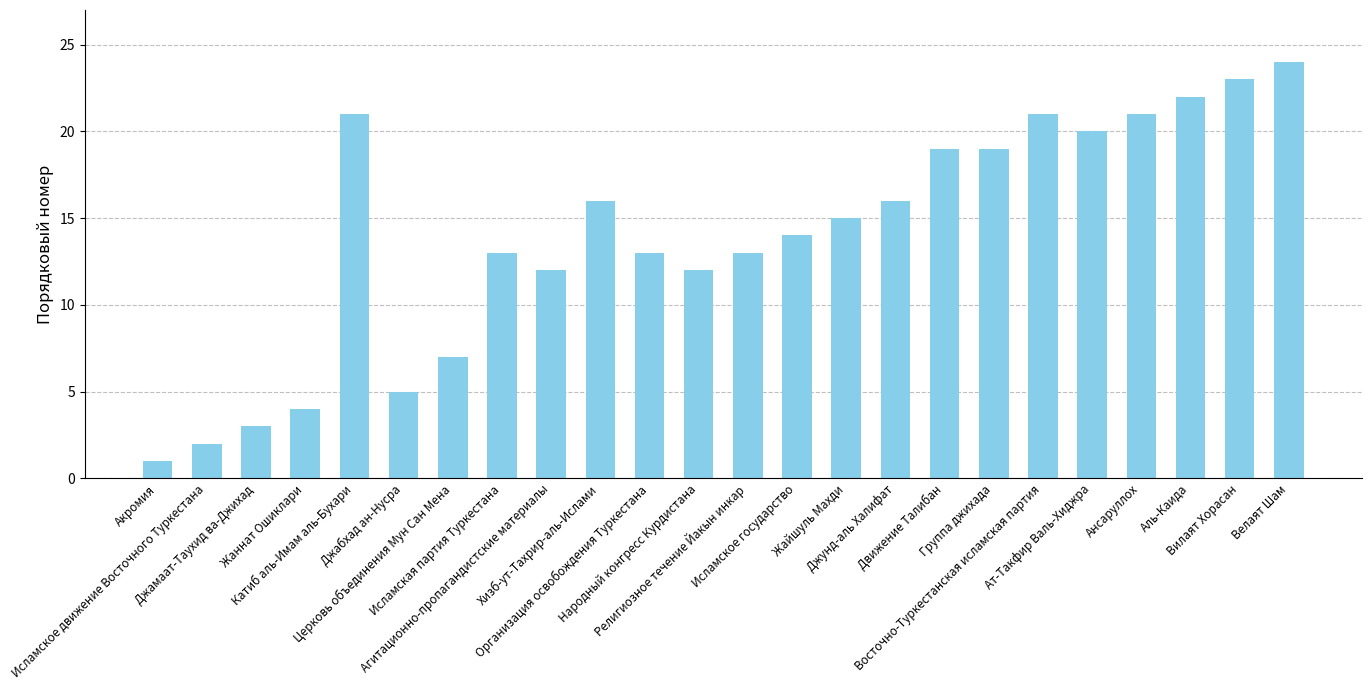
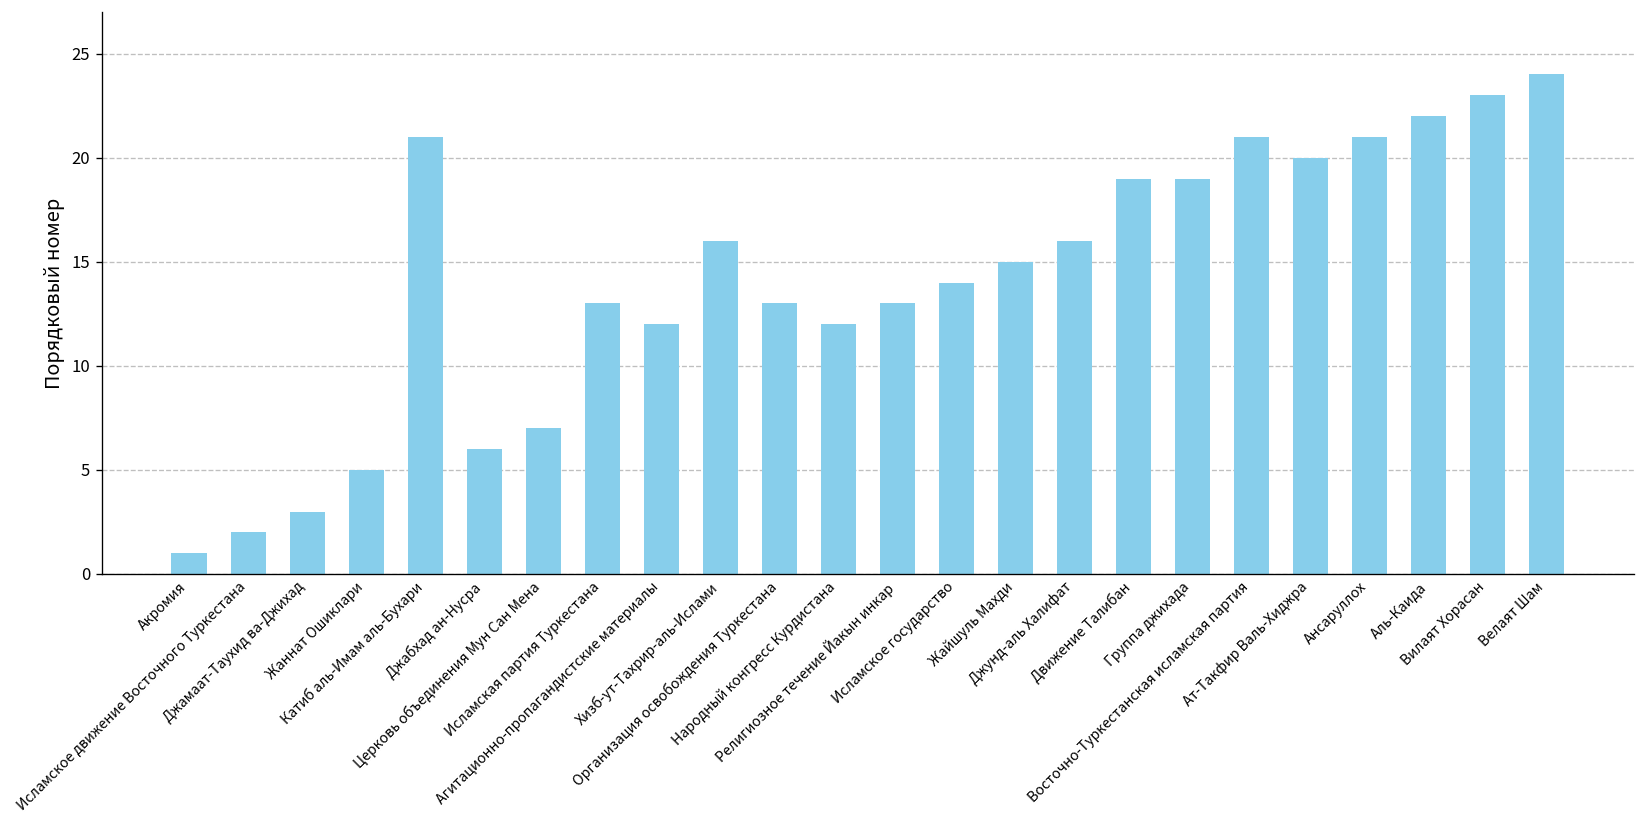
Жаннат Ошиклари: 4 -> 5
Джабхад ан-Нусра: 5 -> 6
